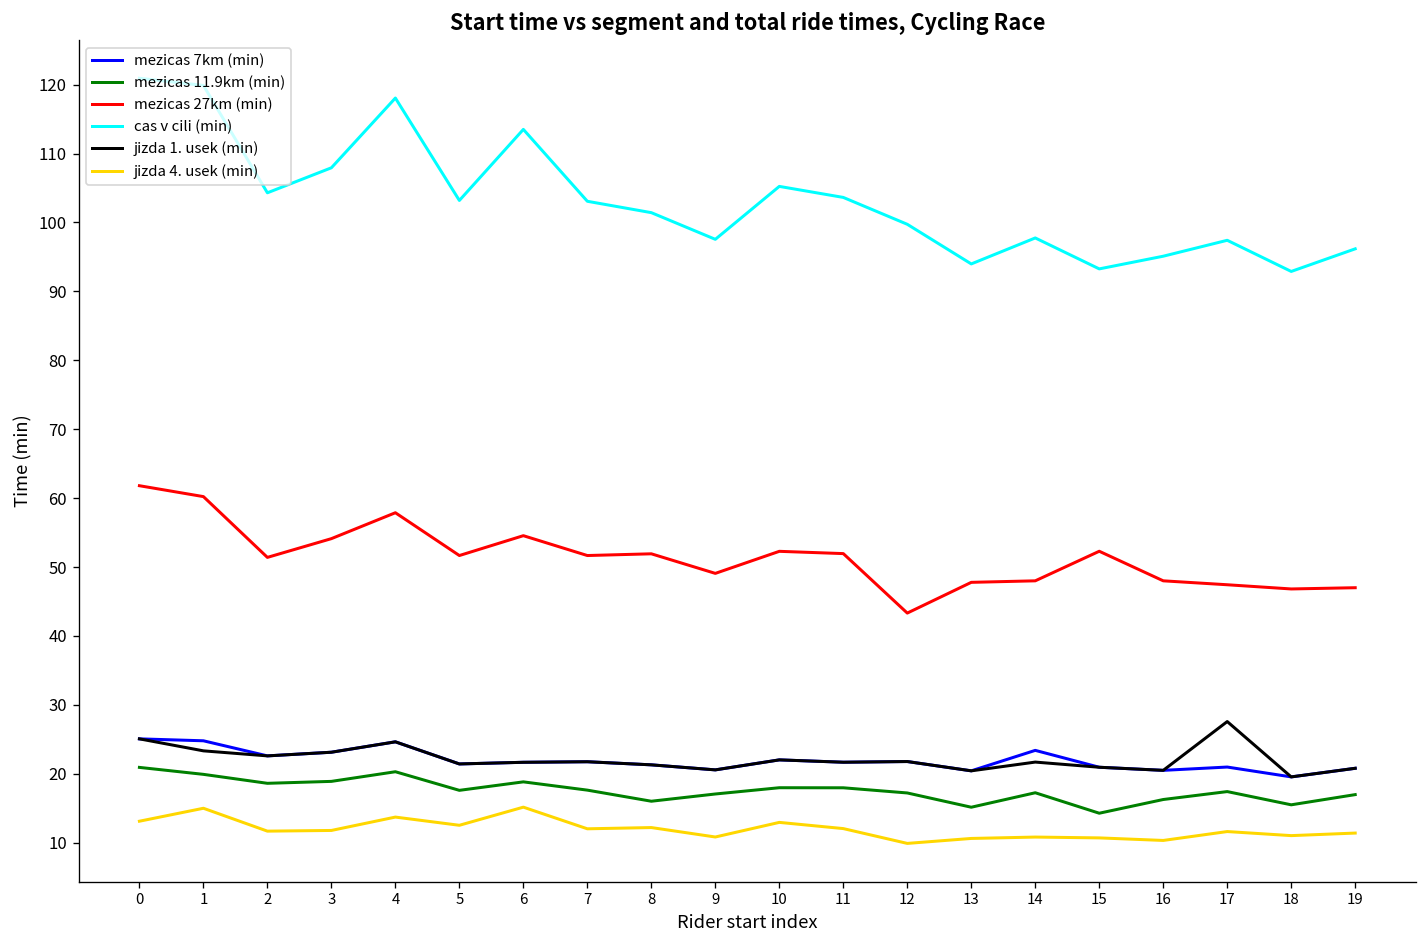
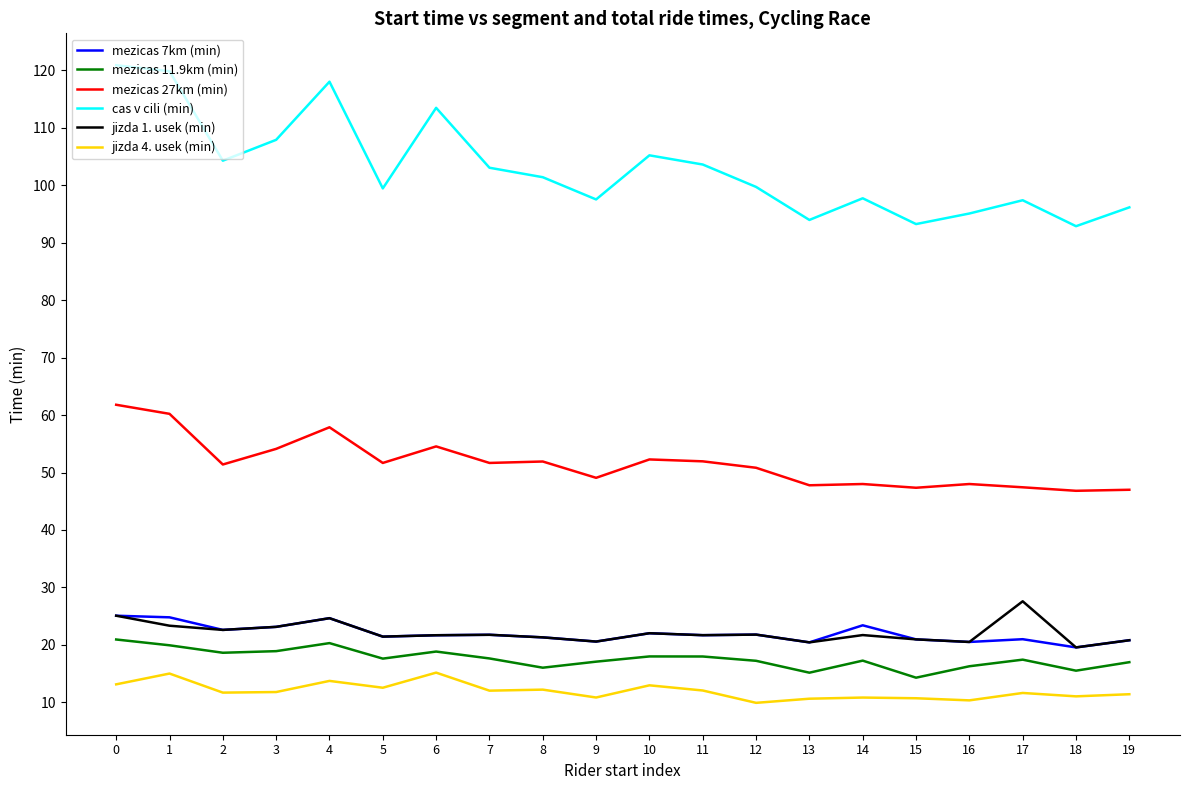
cas v cili (min), 5: 103 -> 99
mezicas 27km (min), 12: 43 -> 51
mezicas 27km (min), 15: 52 -> 47
